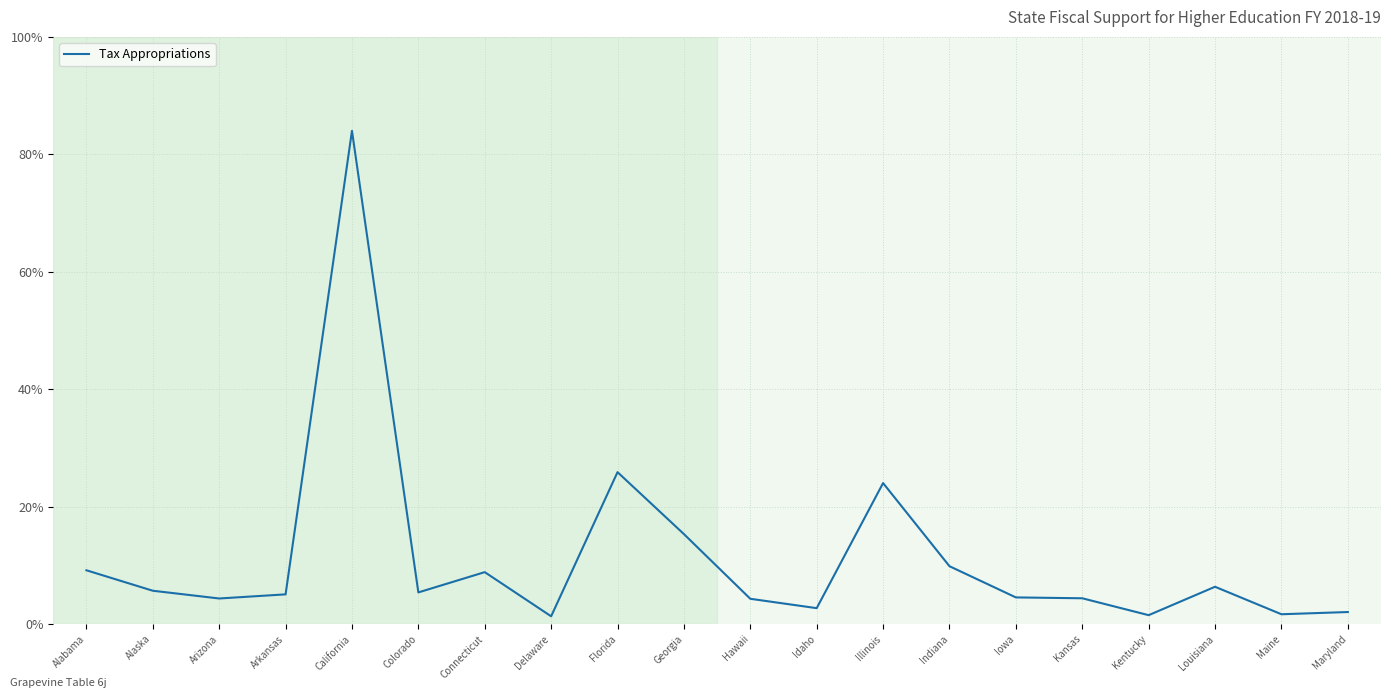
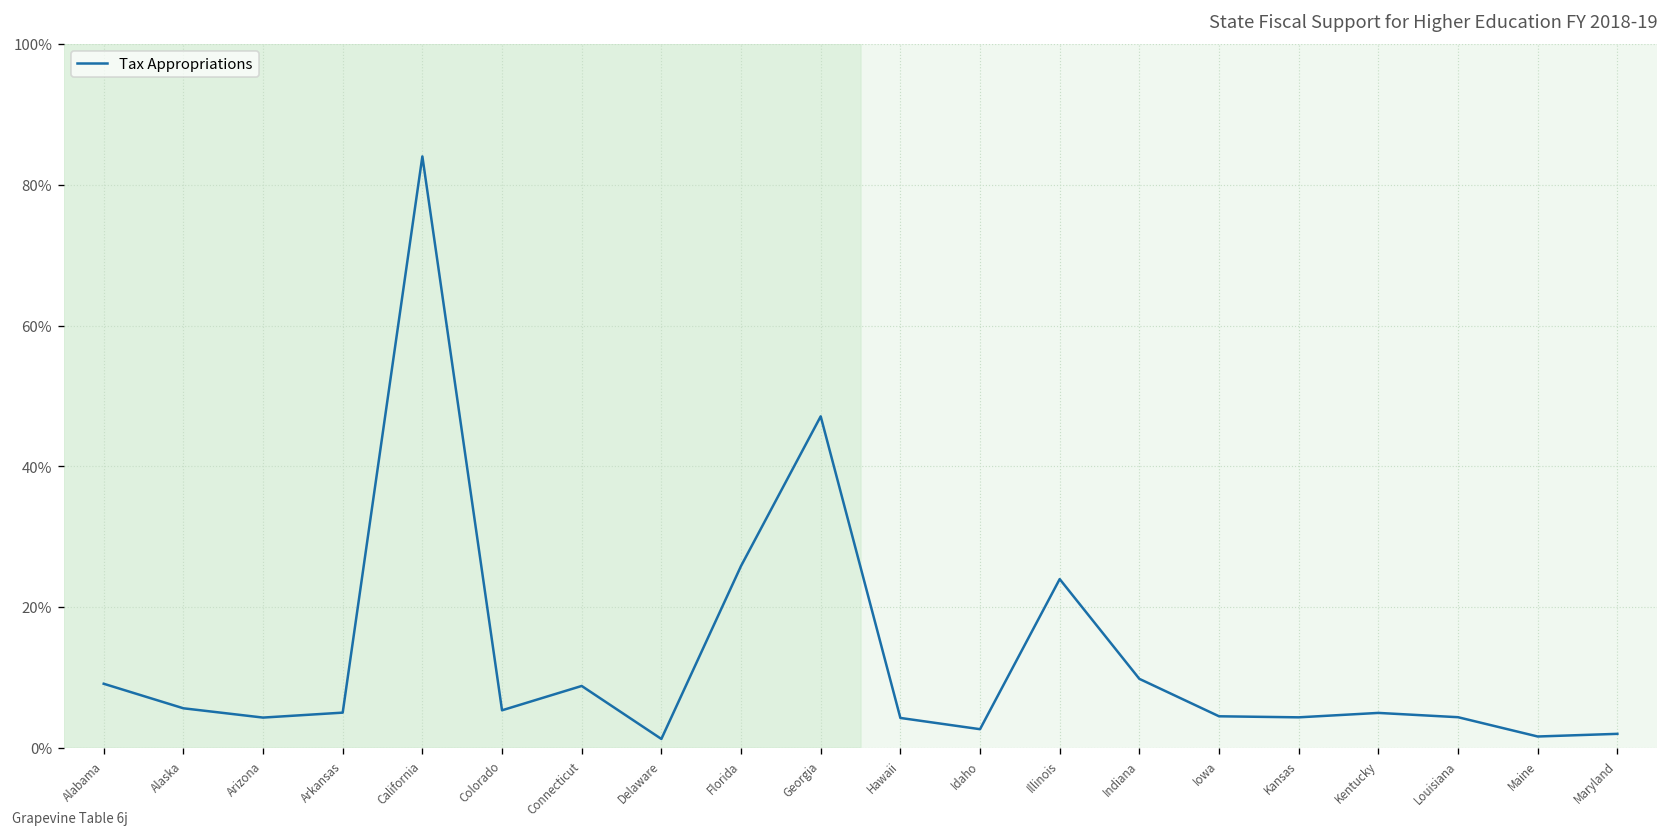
Georgia: 15% -> 47%
Kentucky: 2% -> 5%
Louisiana: 6% -> 4%
